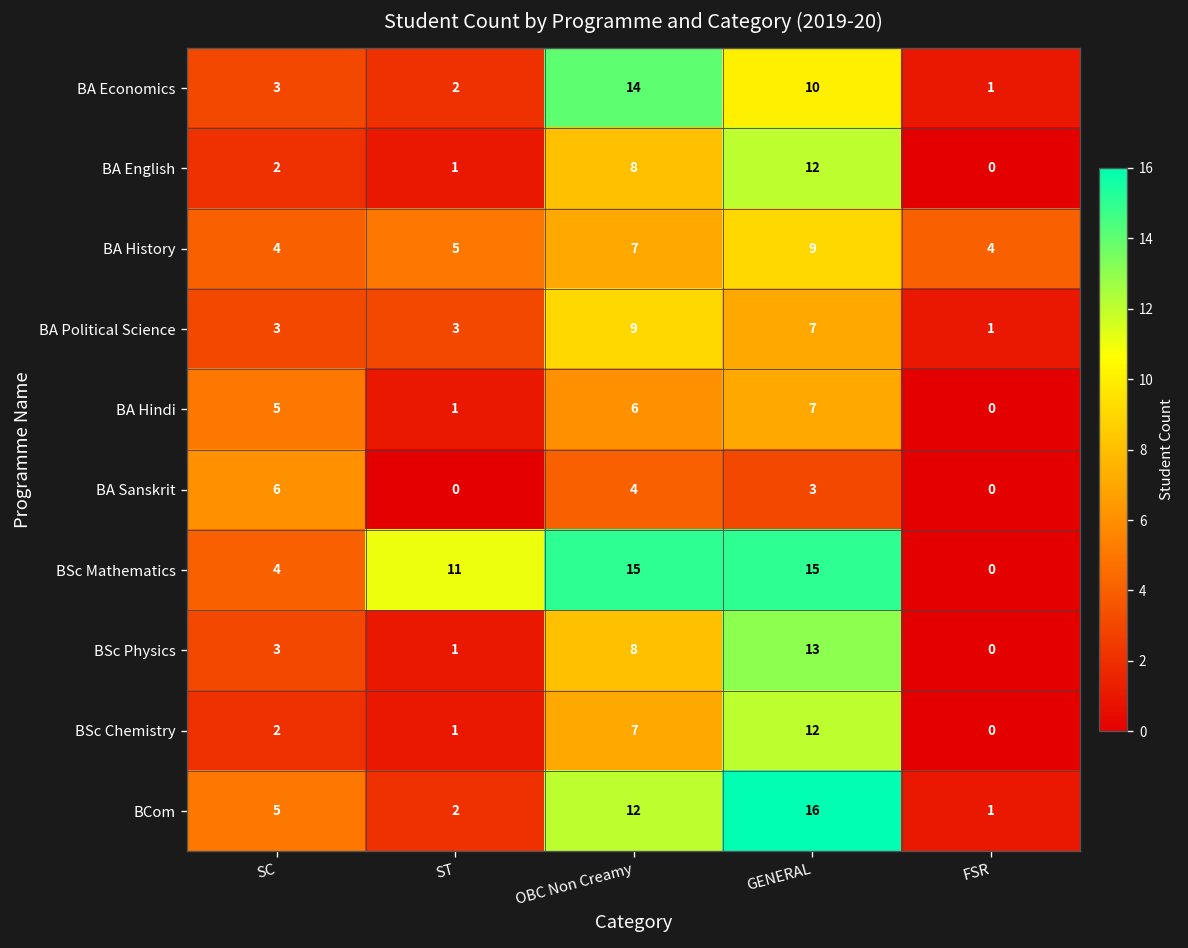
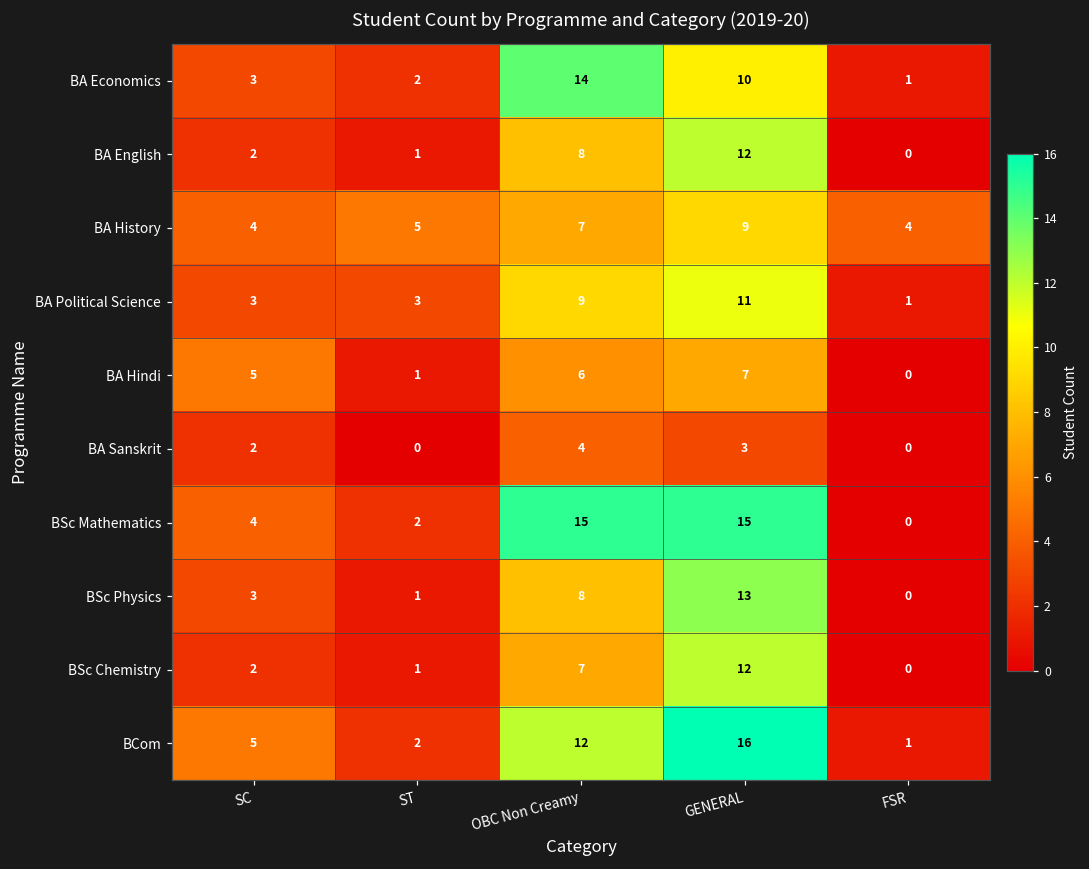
BA Political Science, GENERAL: 7 -> 11
BA Sanskrit, SC: 6 -> 2
BSc Mathematics, ST: 11 -> 2
